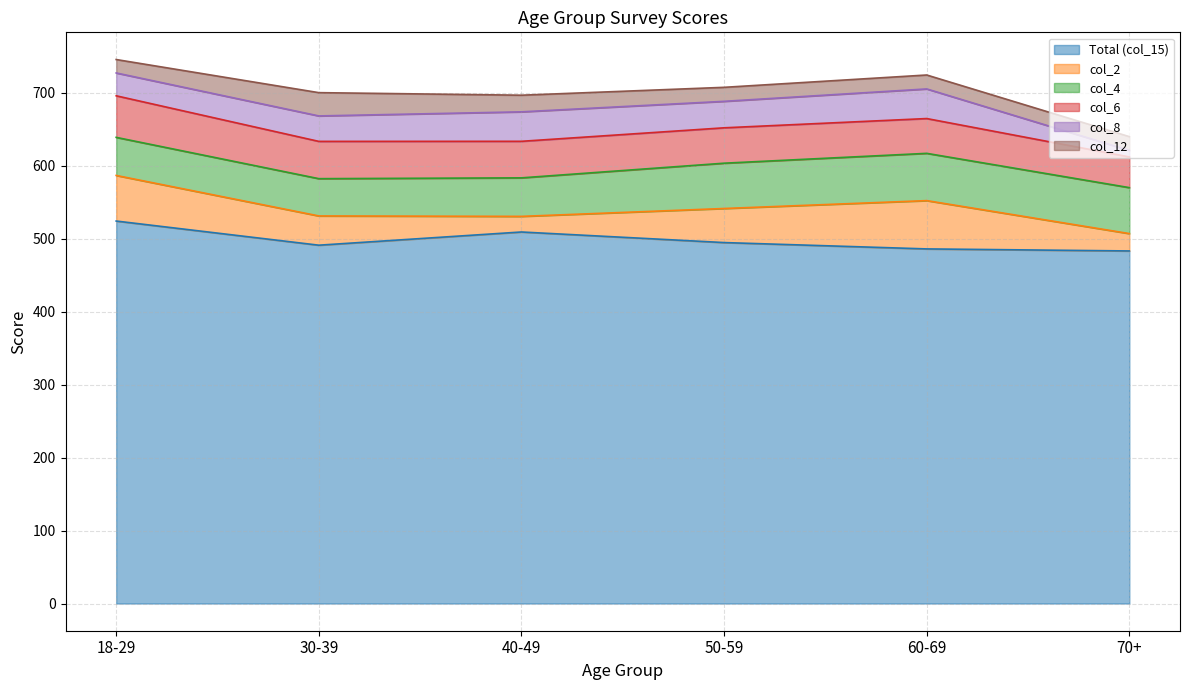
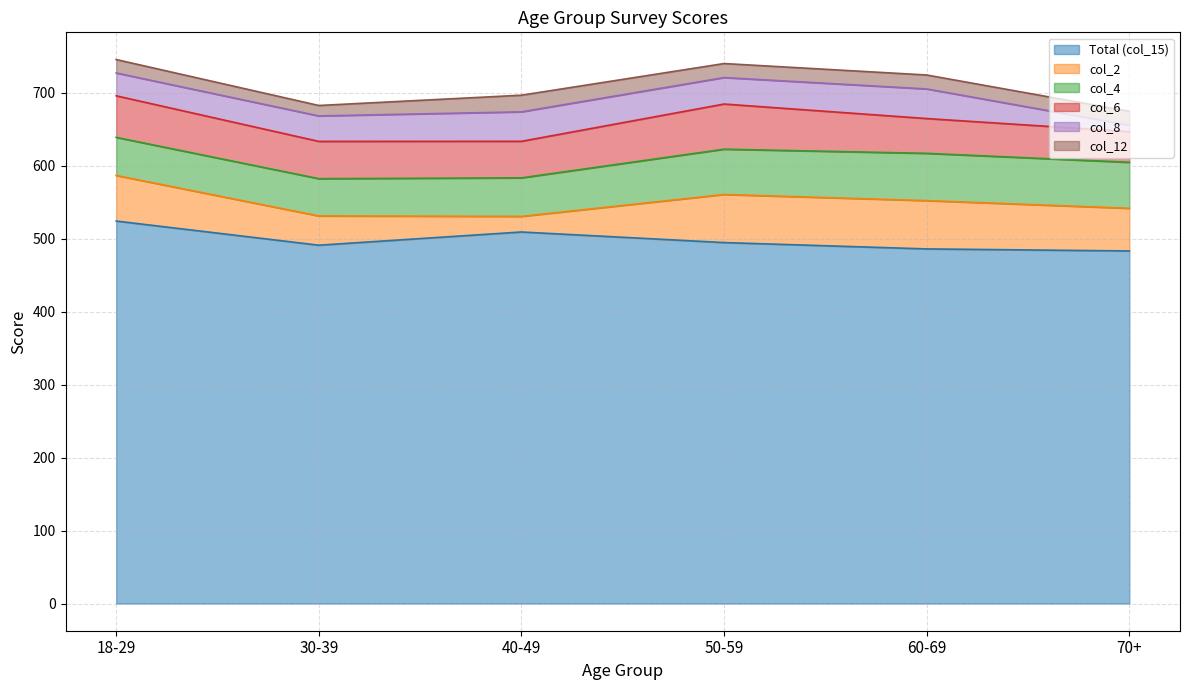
col_12, 30-39: 30 -> 10
col_2, 50-59: 50 -> 70
col_6, 50-59: 50 -> 60
col_2, 70+: 20 -> 60
